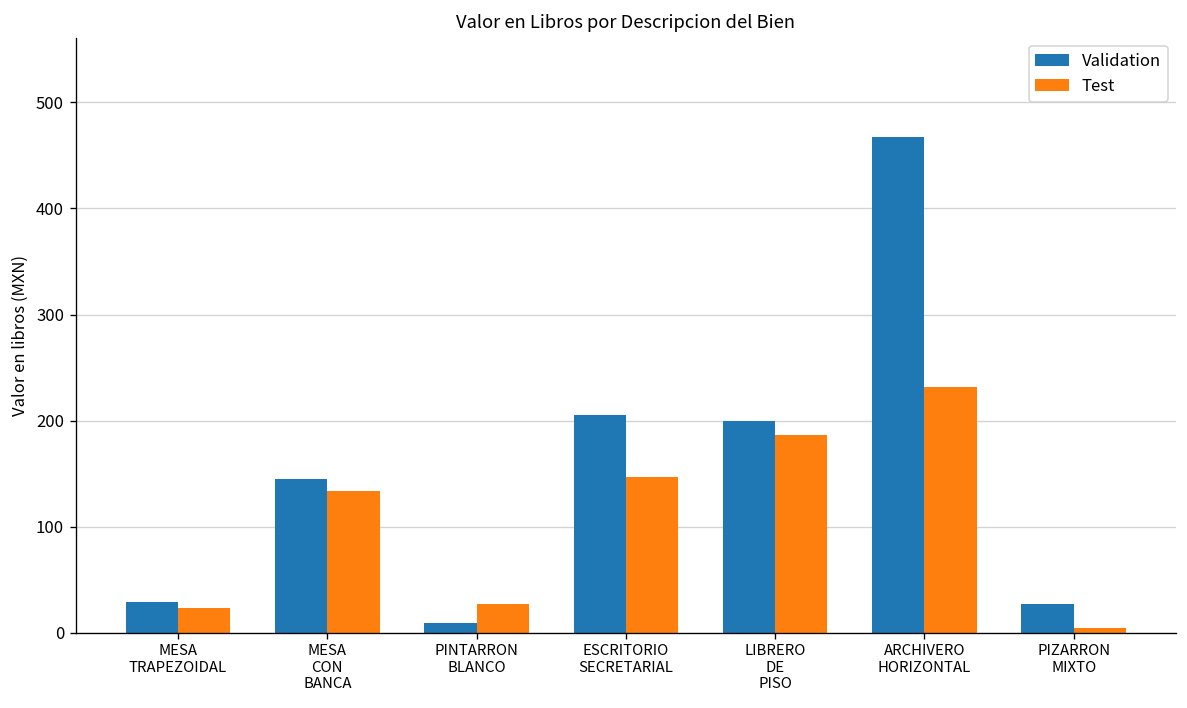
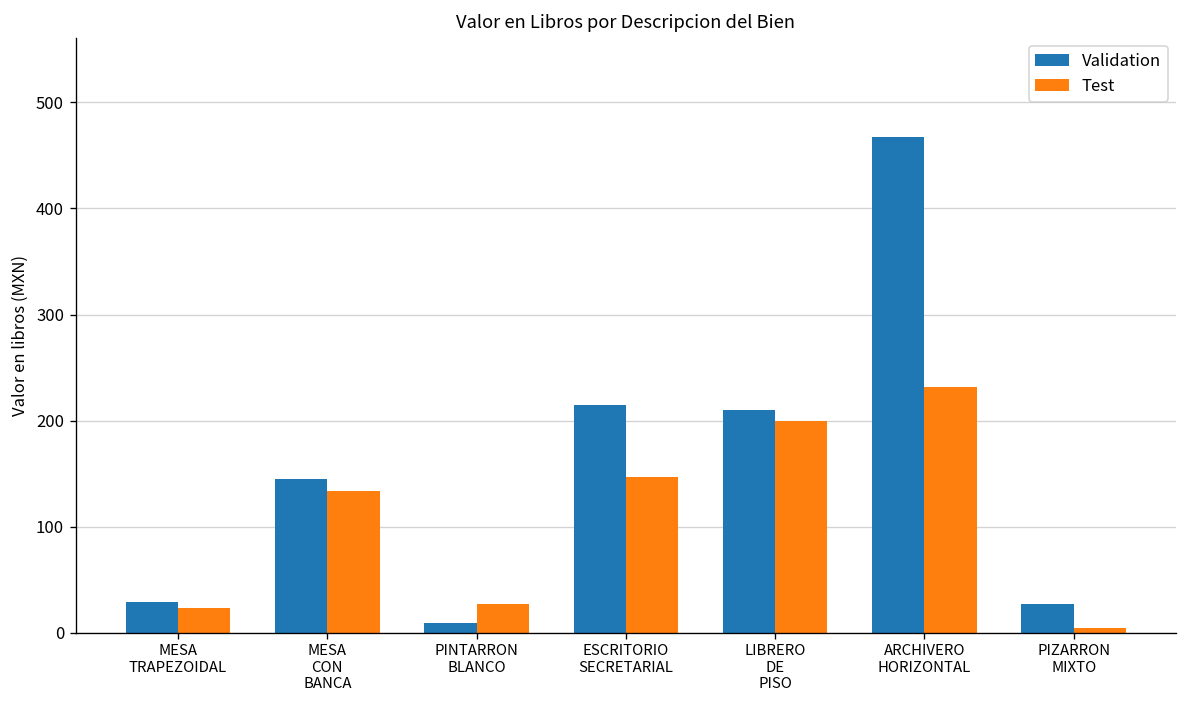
Validation, ESCRITORIO SECRETARIAL: 200 -> 210
Validation, LIBRERO DE PISO: 200 -> 210
Test, LIBRERO DE PISO: 190 -> 200
